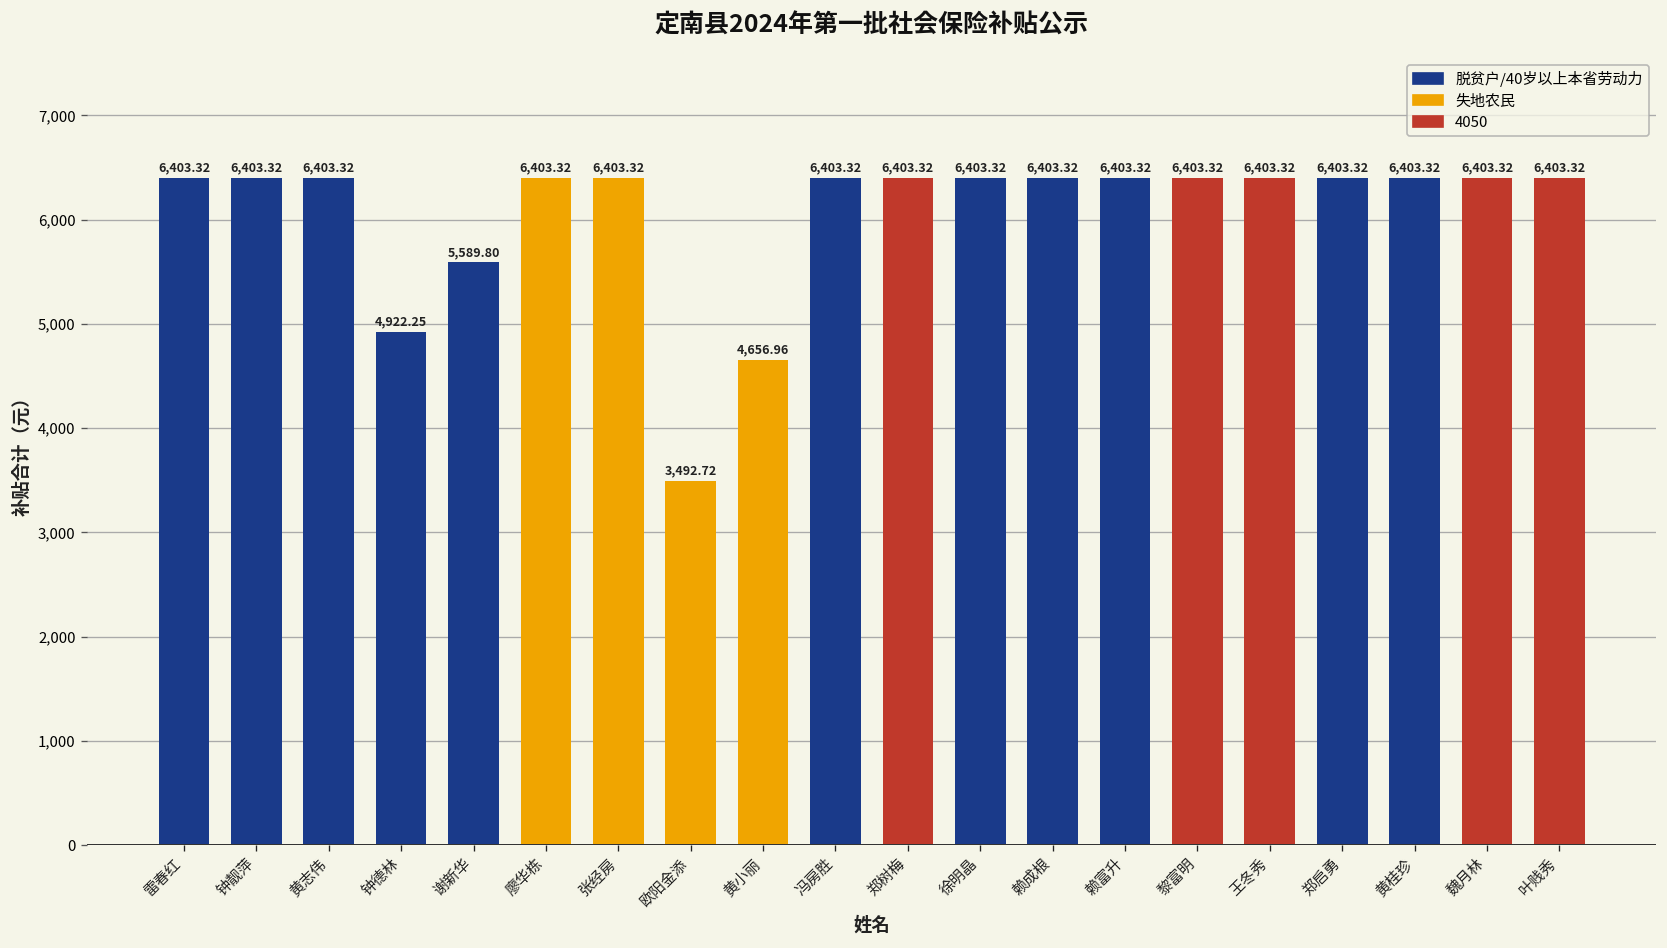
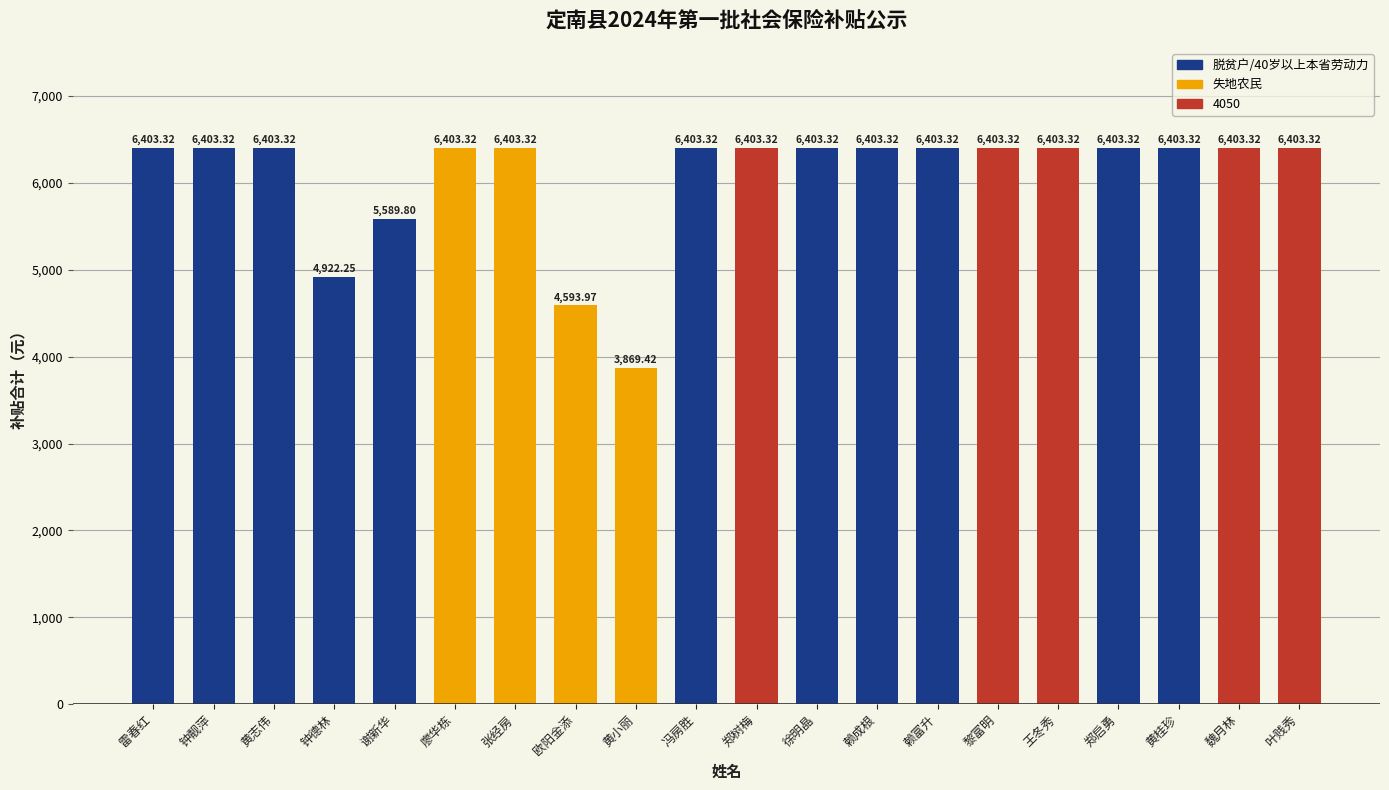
欧阳金添: 3,492.72 -> 4,593.97
黄小丽: 4,656.96 -> 3,869.42
